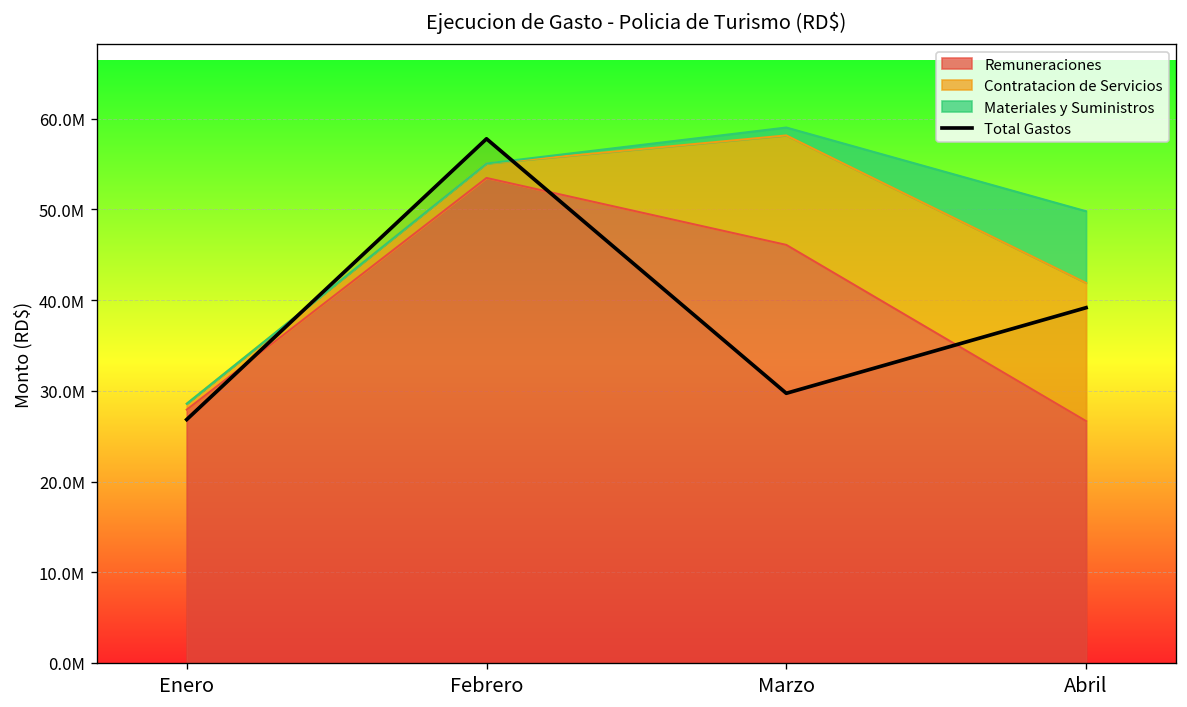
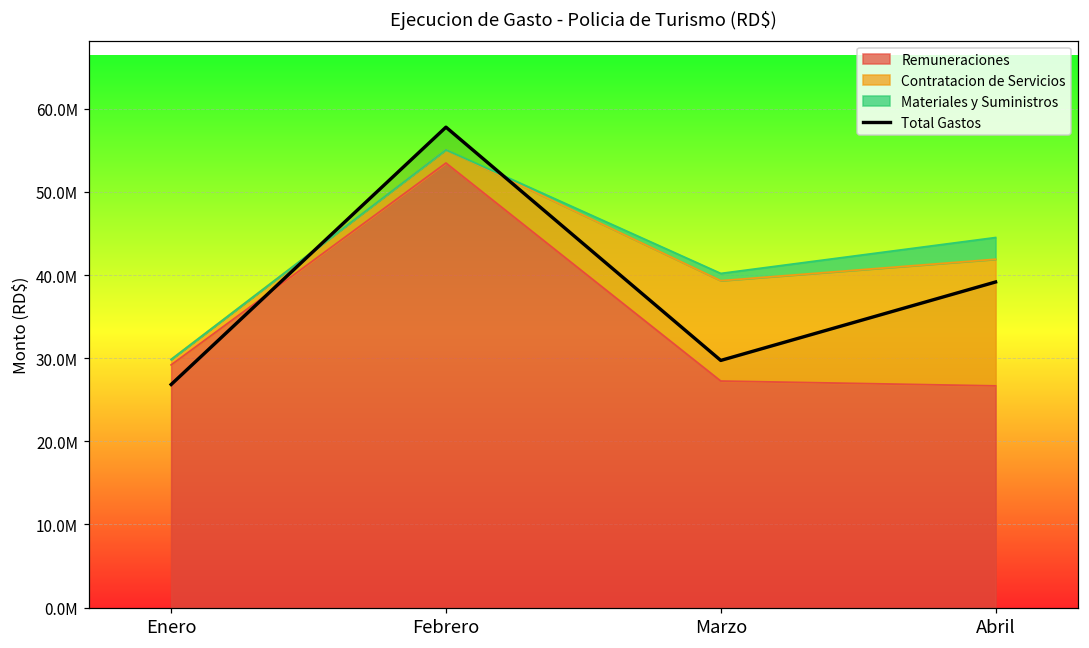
Remuneraciones, Enero: 28000000 -> 29000000
Remuneraciones, Marzo: 46000000 -> 27000000
Materiales y Suministros, Abril: 8000000 -> 3000000
